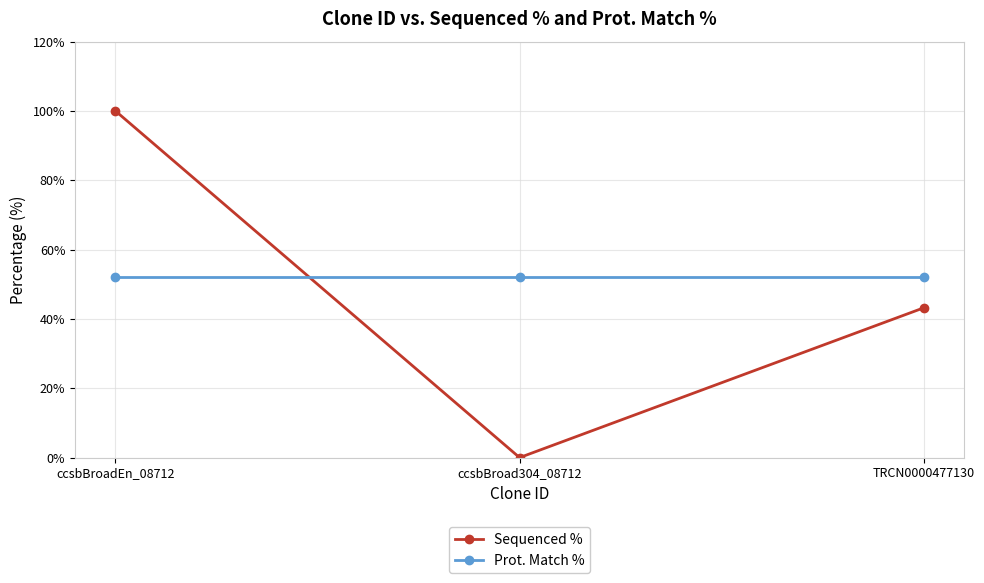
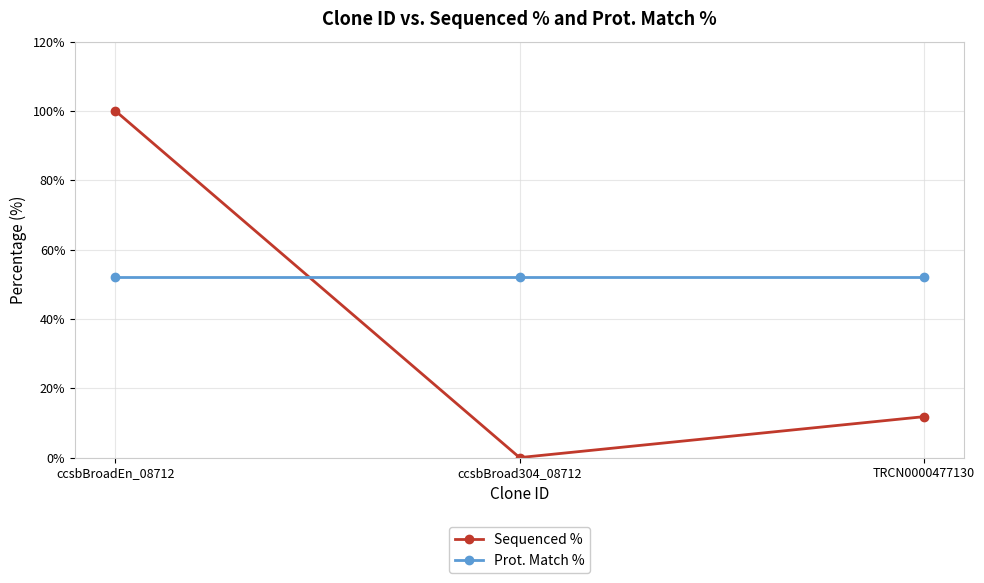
Sequenced %, TRCN0000477130: 43% -> 12%
